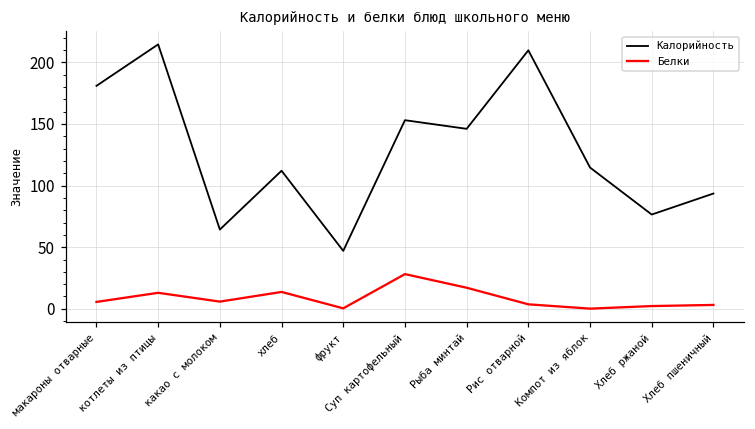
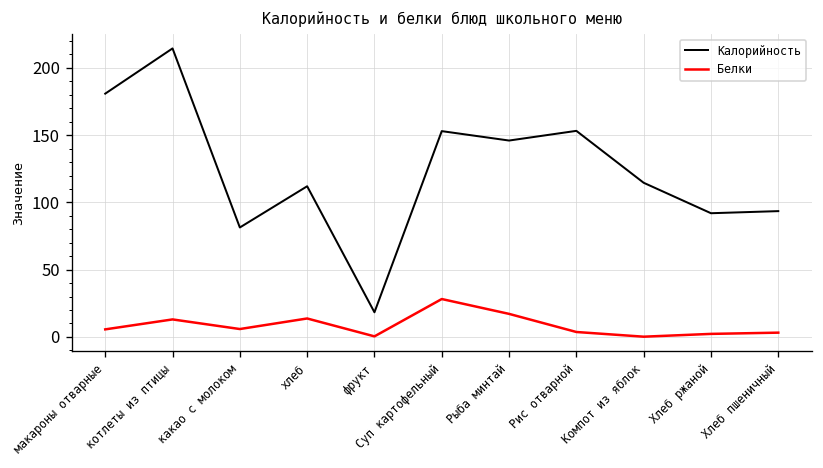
Калорийность, какао с молоком: 64 -> 81
Калорийность, фрукт: 47 -> 18
Калорийность, Рис отварной: 210 -> 153
Калорийность, Хлеб ржаной: 76 -> 92
